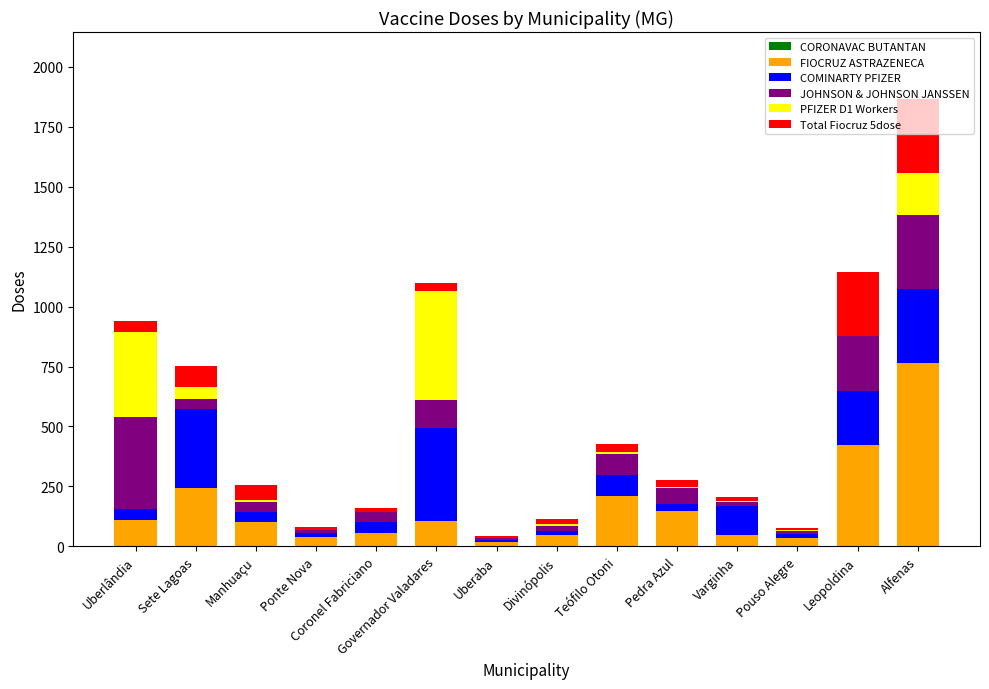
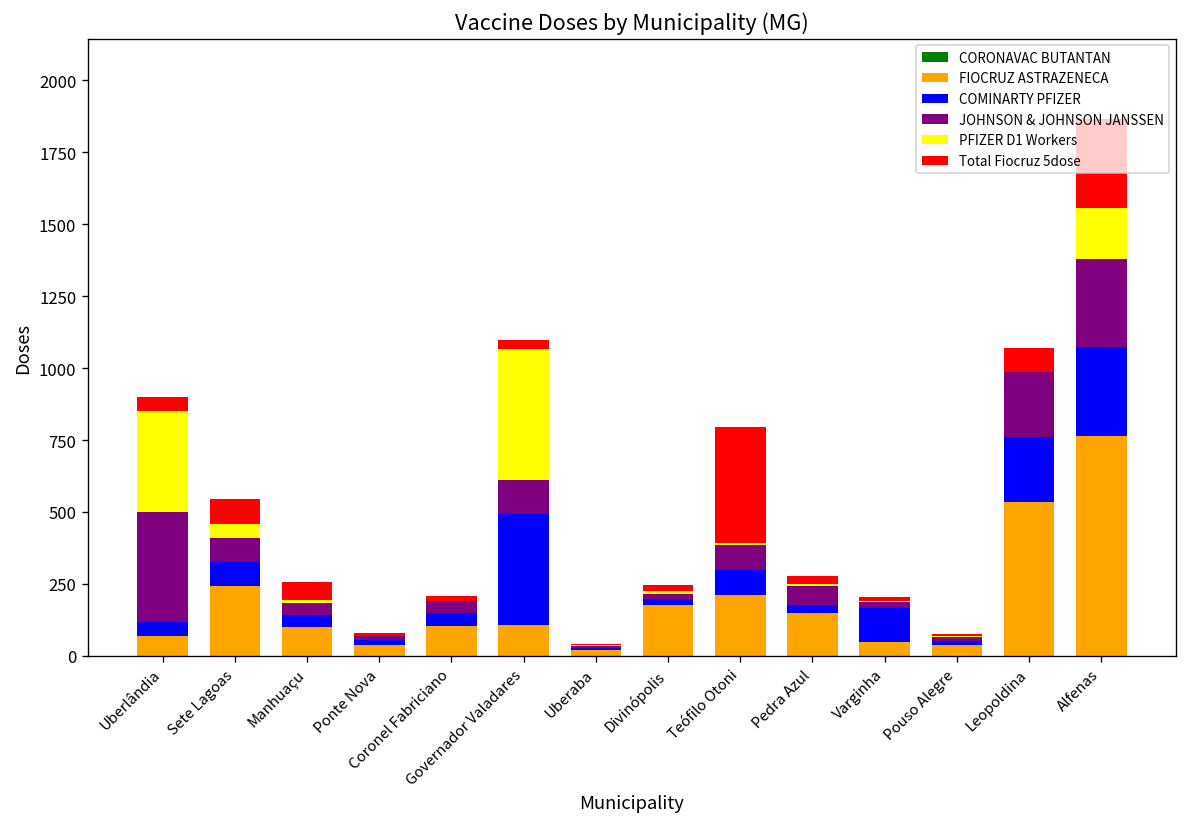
FIOCRUZ ASTRAZENECA, Uberlândia: 110 -> 70
COMINARTY PFIZER, Sete Lagoas: 330 -> 80
JOHNSON & JOHNSON JANSSEN, Sete Lagoas: 40 -> 80
FIOCRUZ ASTRAZENECA, Coronel Fabriciano: 60 -> 100
FIOCRUZ ASTRAZENECA, Divinópolis: 50 -> 180
Total Fiocruz 5dose, Teófilo Otoni: 40 -> 400
FIOCRUZ ASTRAZENECA, Leopoldina: 420 -> 540
Total Fiocruz 5dose, Leopoldina: 270 -> 80
